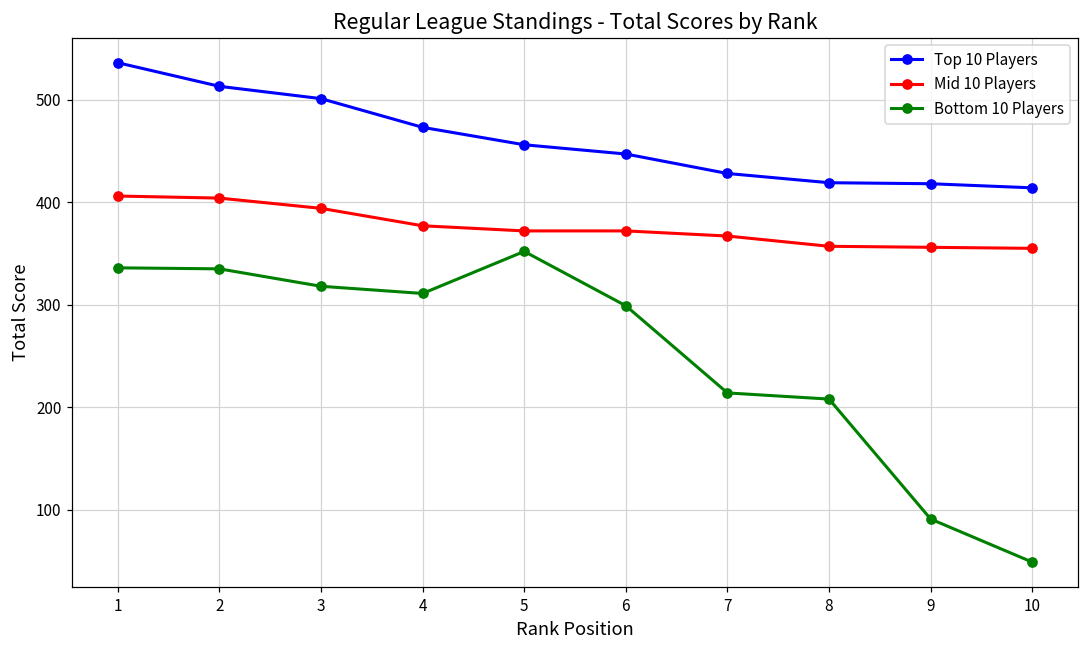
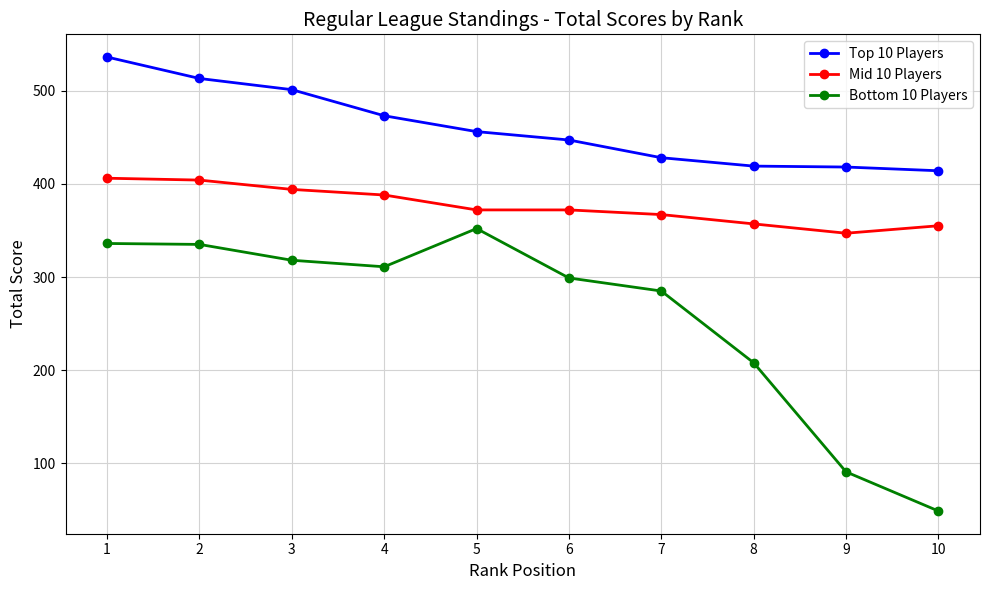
Mid 10 Players, 4: 380 -> 390
Bottom 10 Players, 7: 210 -> 290
Mid 10 Players, 9: 360 -> 350
